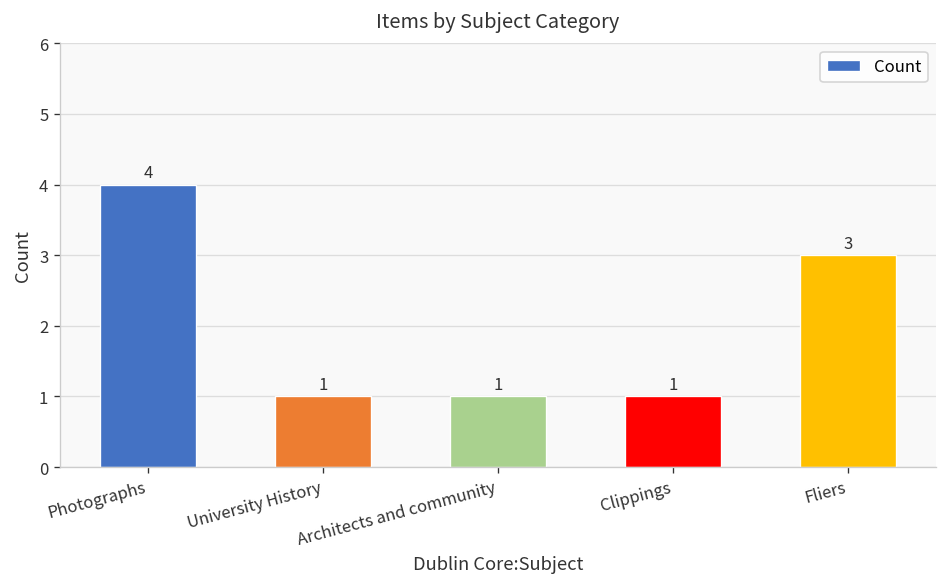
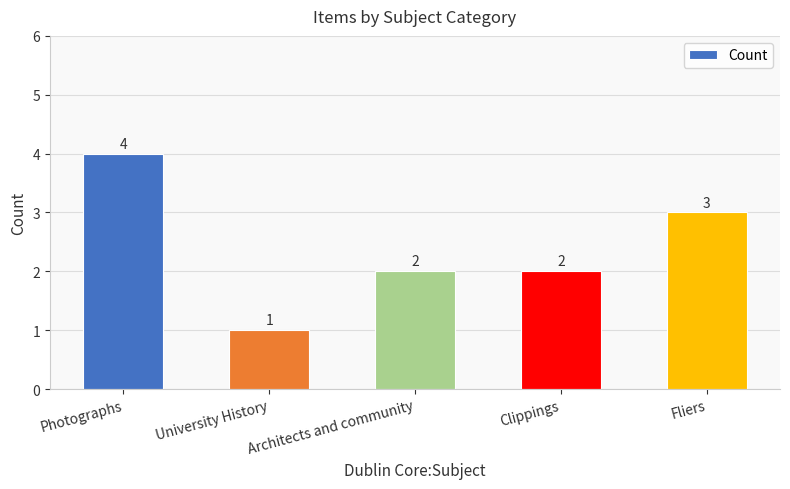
Architects and community: 1 -> 2
Clippings: 1 -> 2
